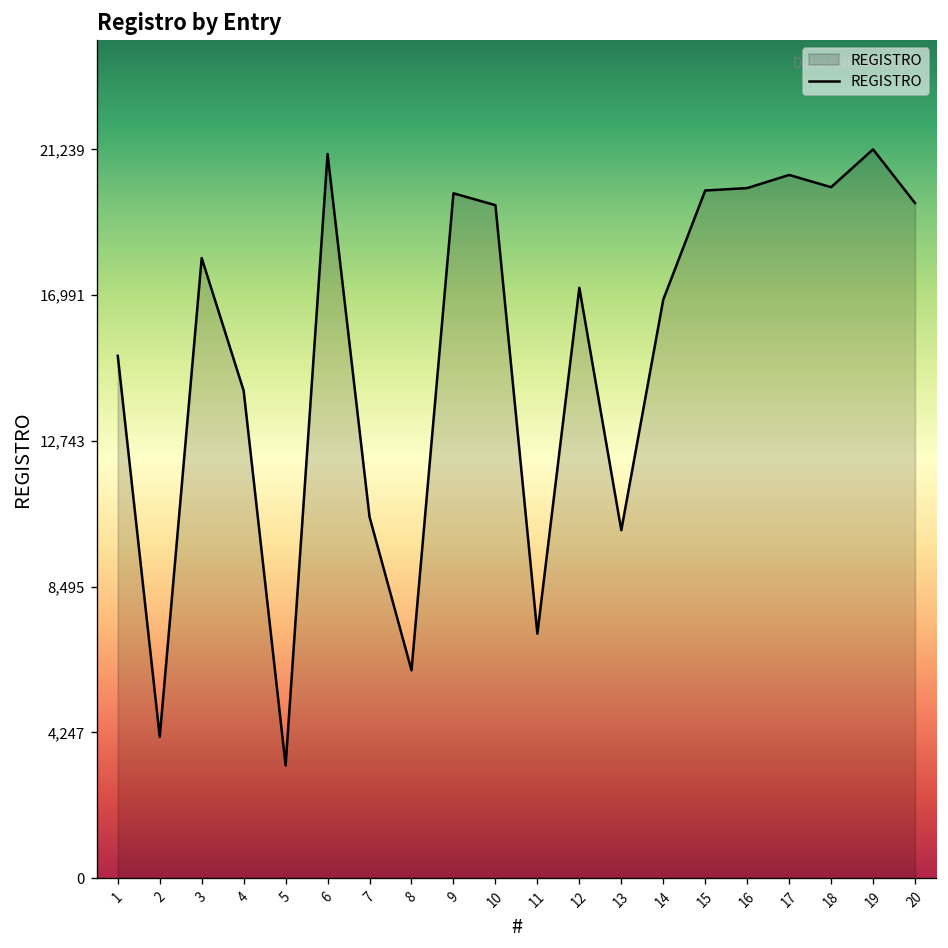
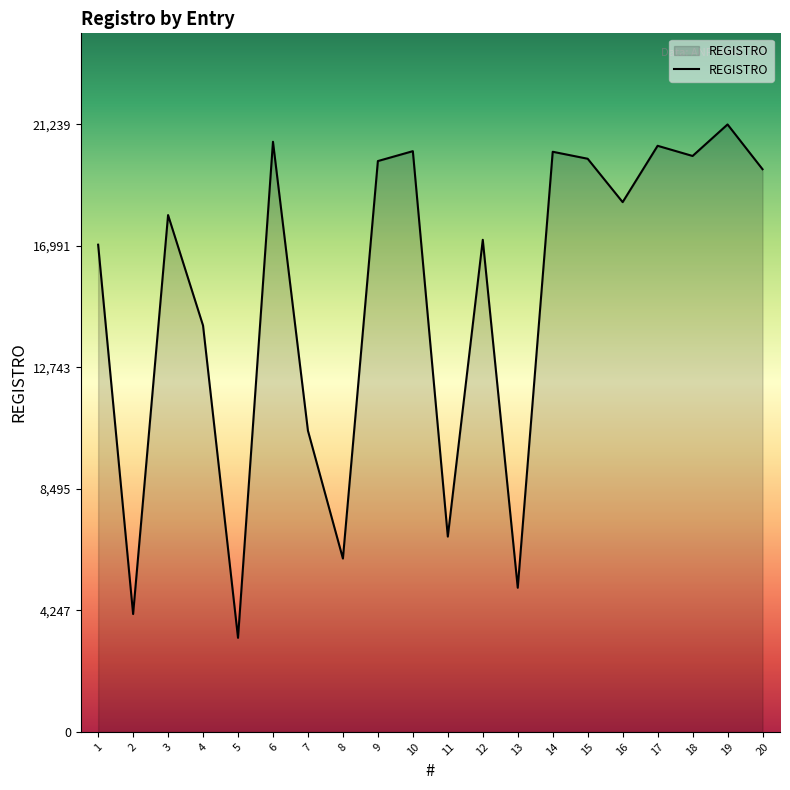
1: 15,200 -> 17,000
6: 21,100 -> 20,600
10: 19,600 -> 20,300
11: 7,100 -> 6,800
13: 10,100 -> 5,000
14: 16,900 -> 20,300
16: 20,100 -> 18,500
